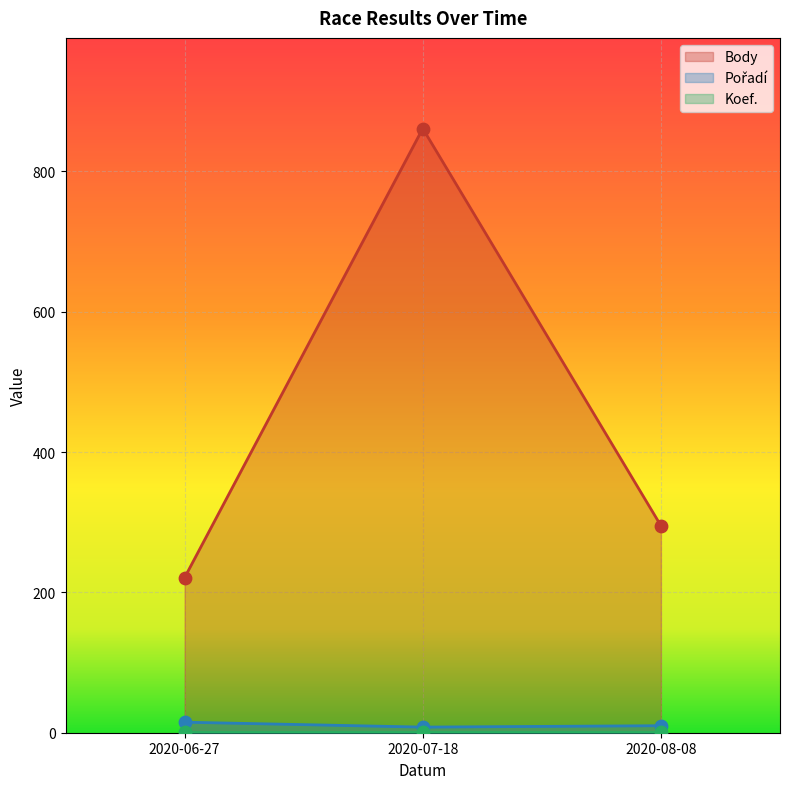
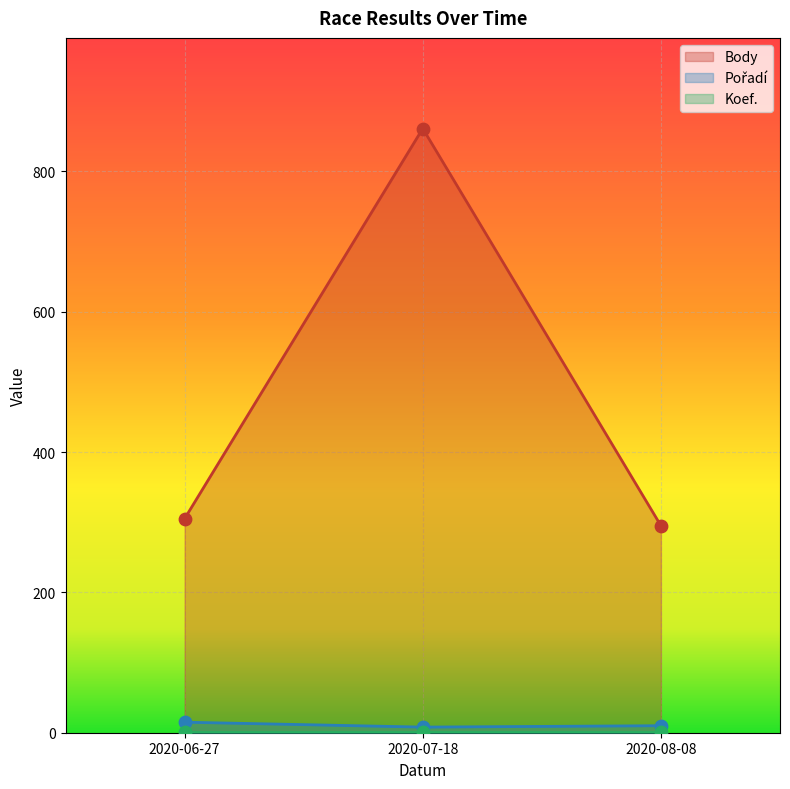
Body, 2020-06-27: 220 -> 310
